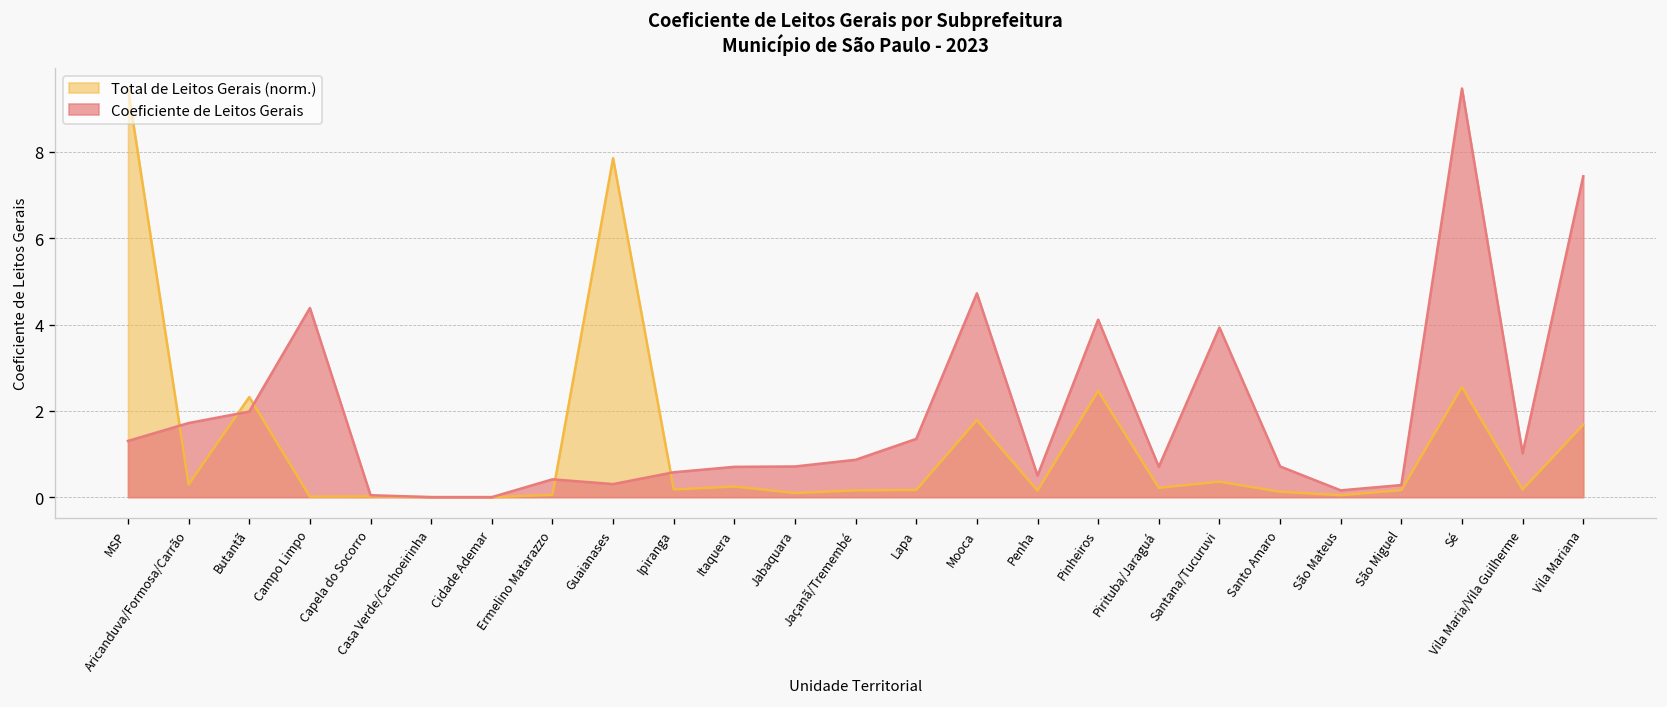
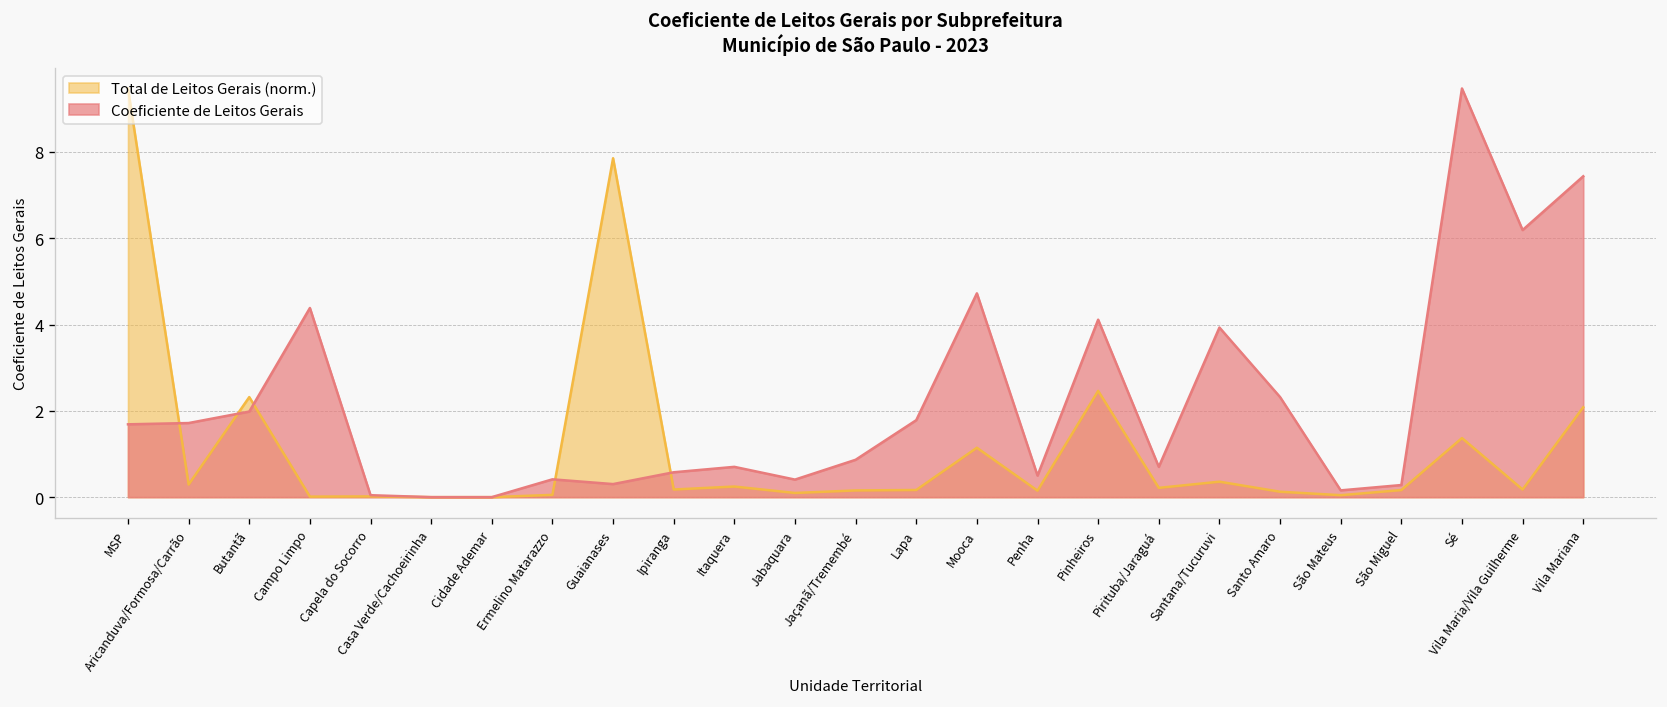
Coeficiente de Leitos Gerais, MSP: 1.3 -> 1.7
Coeficiente de Leitos Gerais, Jabaquara: 0.7 -> 0.4
Coeficiente de Leitos Gerais, Lapa: 1.3 -> 1.8
Total de Leitos Gerais (norm.), Mooca: 1.8 -> 1.1
Coeficiente de Leitos Gerais, Santo Amaro: 0.7 -> 2.3
Total de Leitos Gerais (norm.), Sé: 2.6 -> 1.4
Coeficiente de Leitos Gerais, Vila Maria/Vila Guilherme: 1.0 -> 6.2
Total de Leitos Gerais (norm.), Vila Mariana: 1.7 -> 2.1
